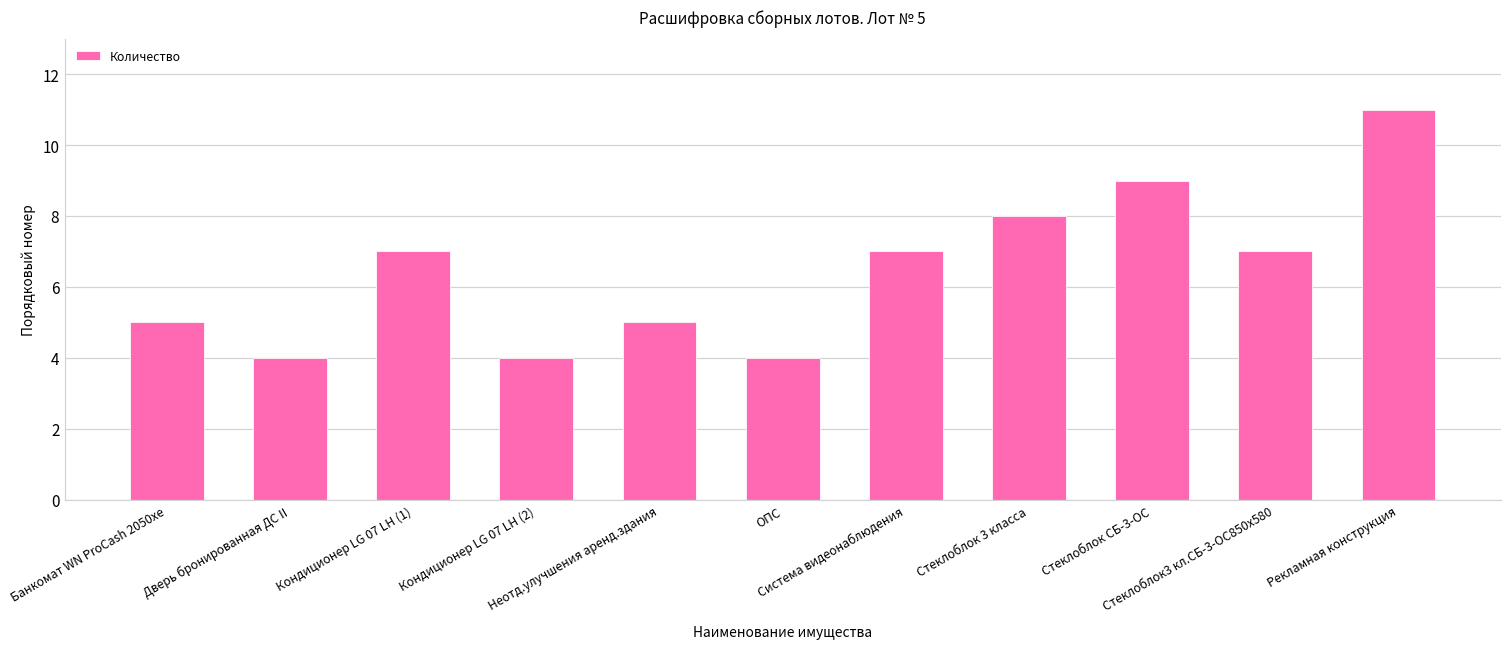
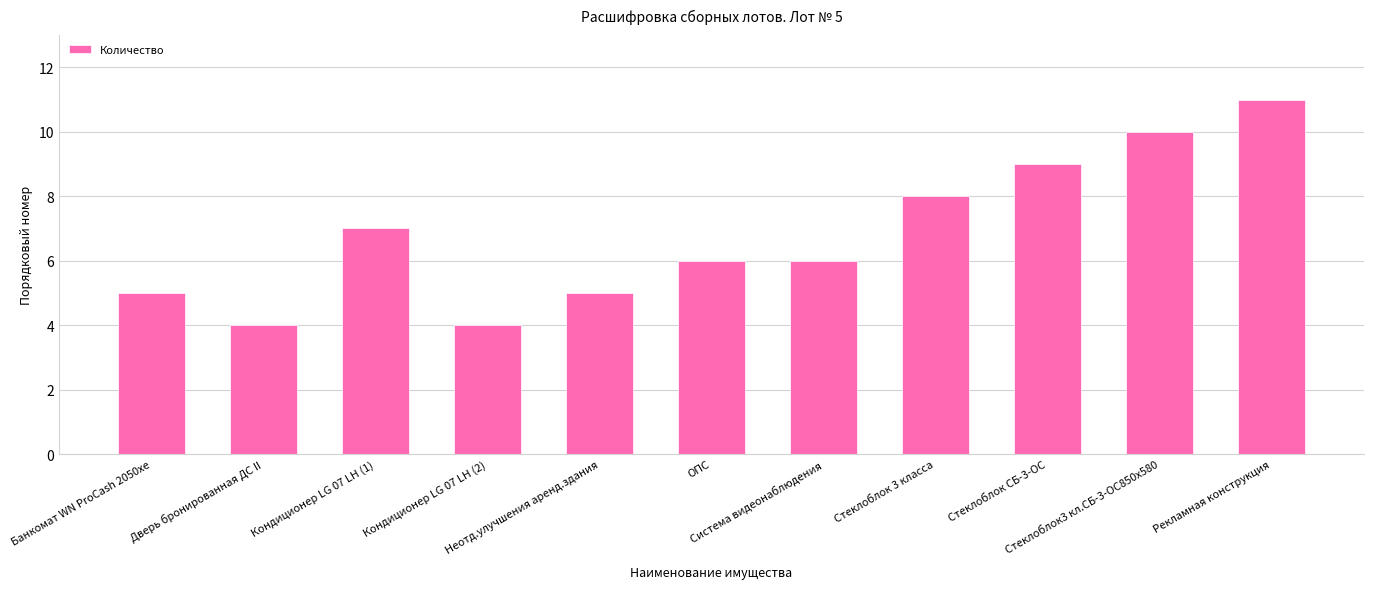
ОПС: 4 -> 6
Система видеонаблюдения: 7 -> 6
Стеклоблок3 кл.СБ-3-ОС850х580: 7 -> 10
